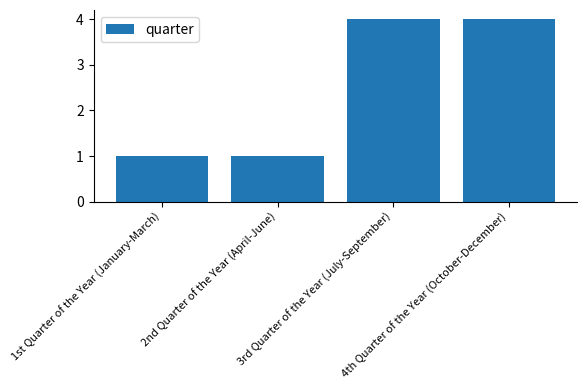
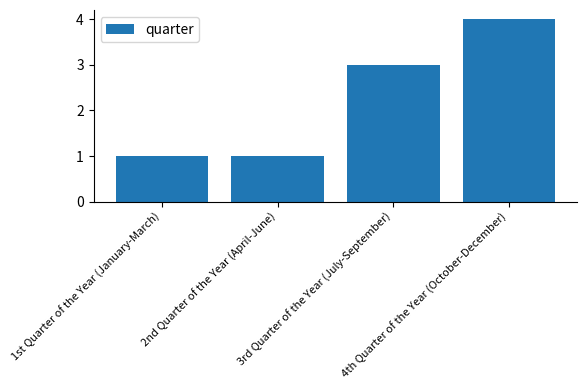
3rd Quarter of the Year (July-September): 4 -> 3
